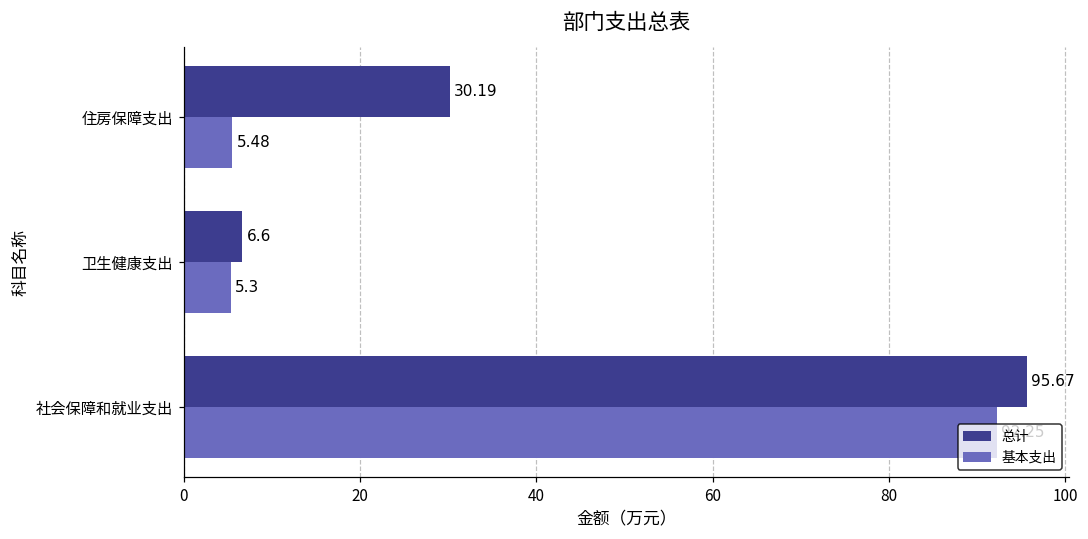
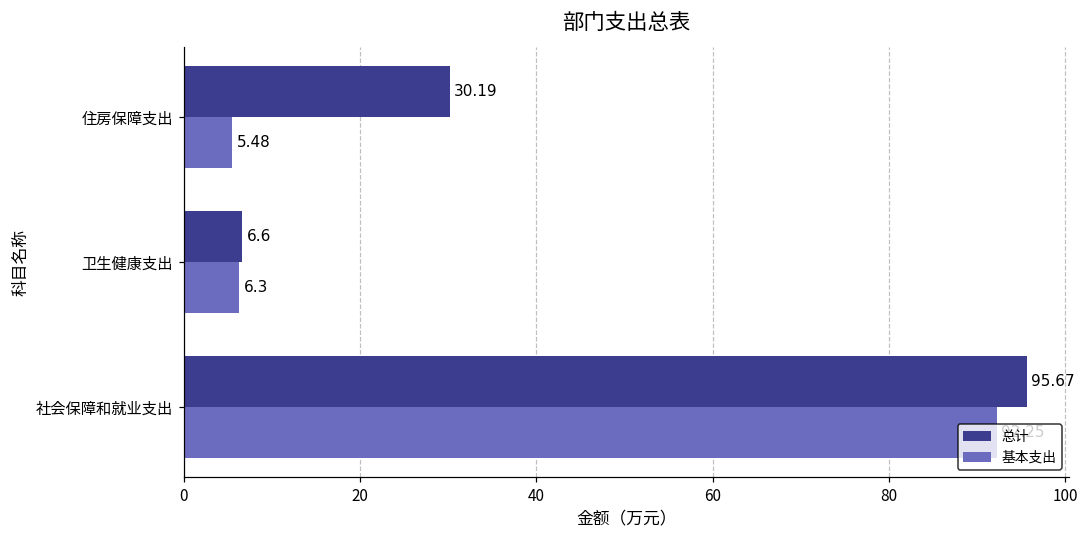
基本支出, 卫生健康支出: 5.3 -> 6.3
